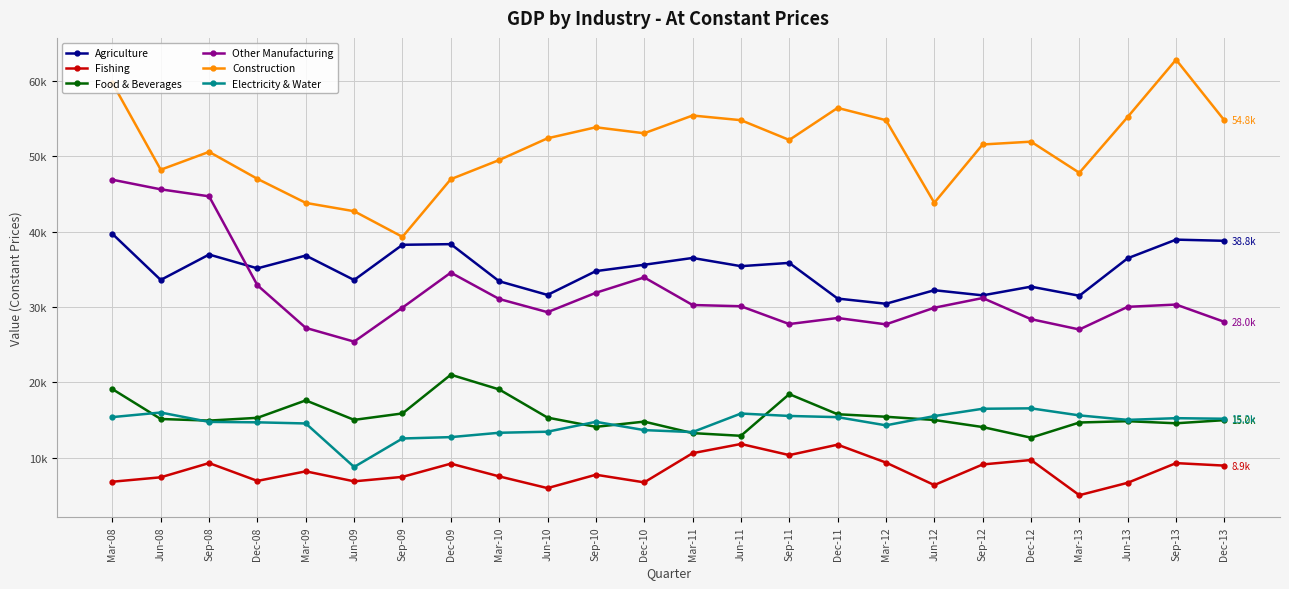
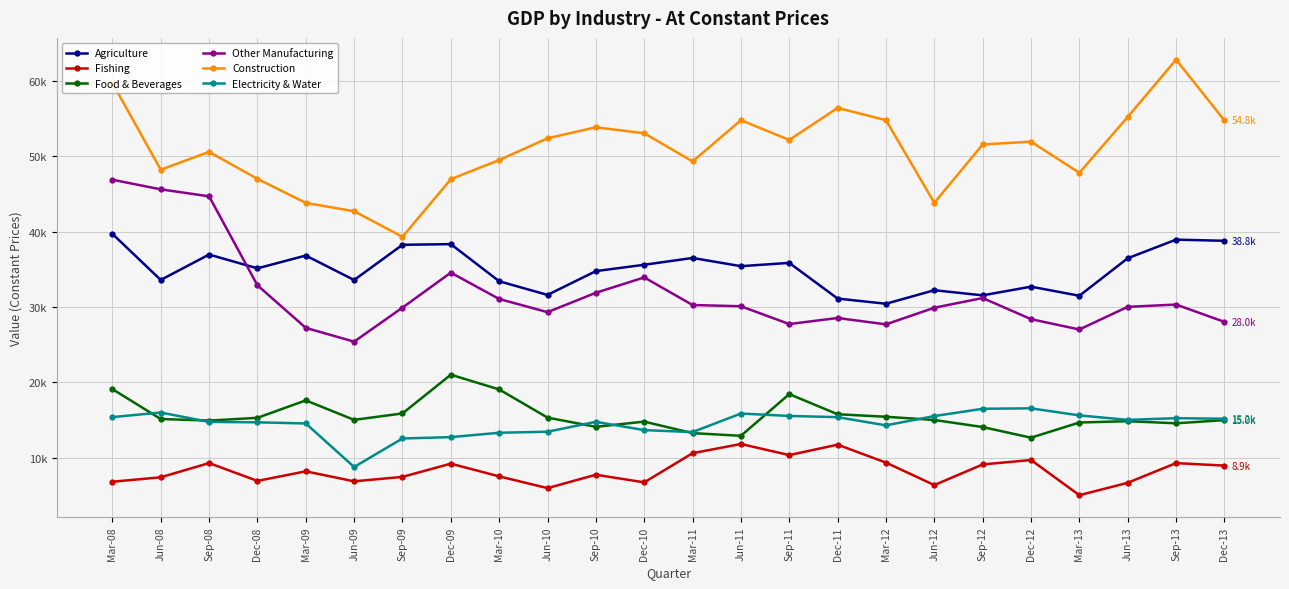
Construction, Mar-11: 55000 -> 49000
